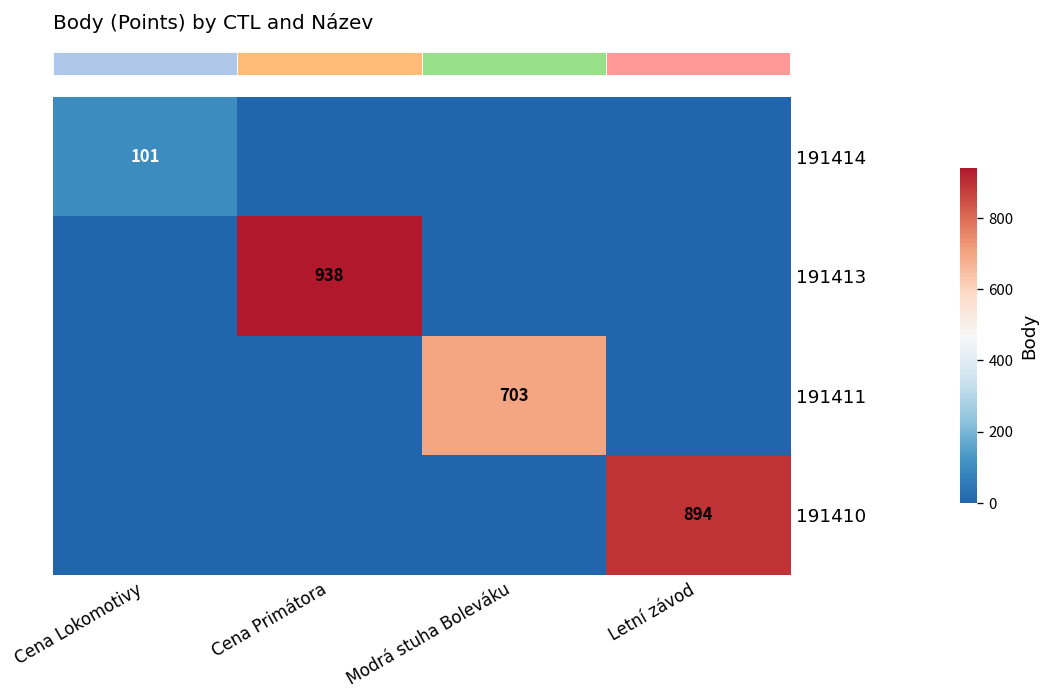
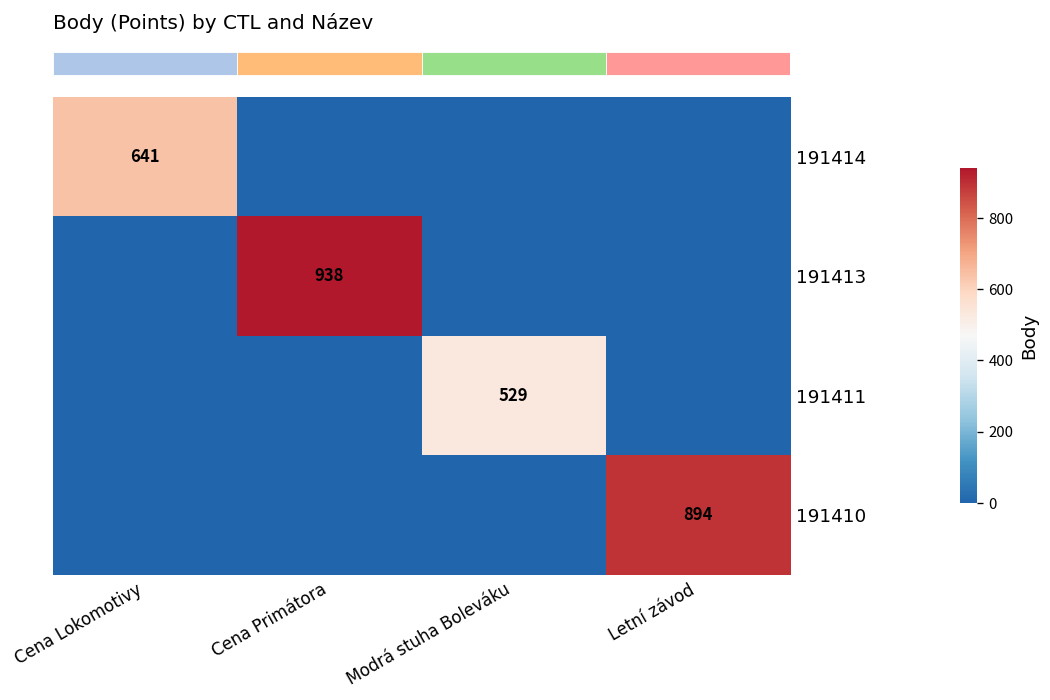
191414, Cena Lokomotivy: 101 -> 641
191411, Modrá stuha Boleváku: 703 -> 529
